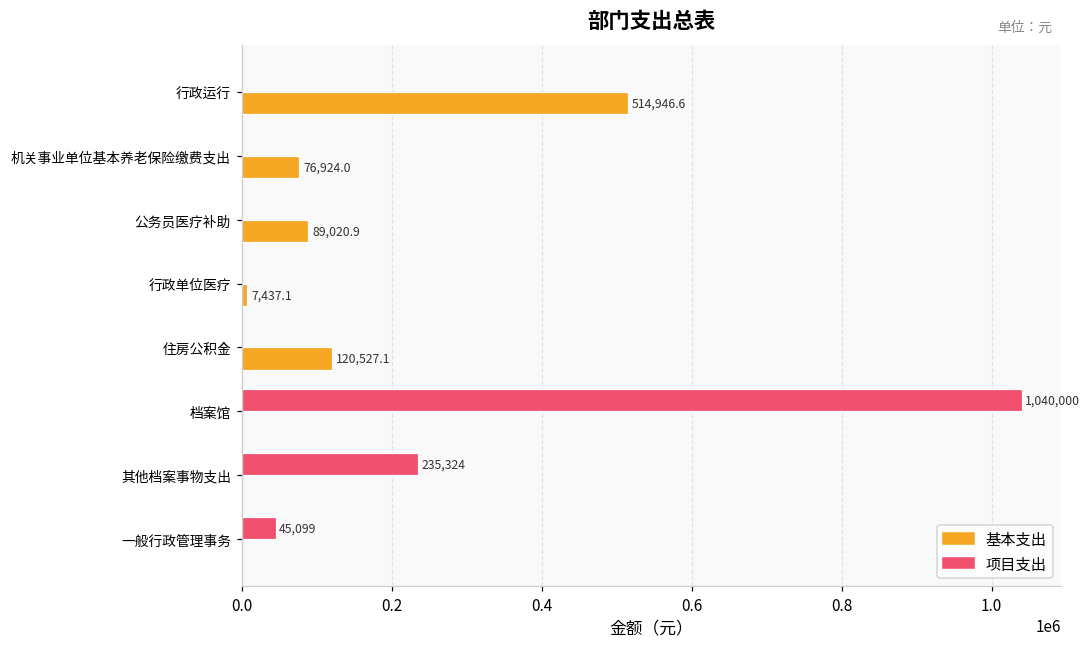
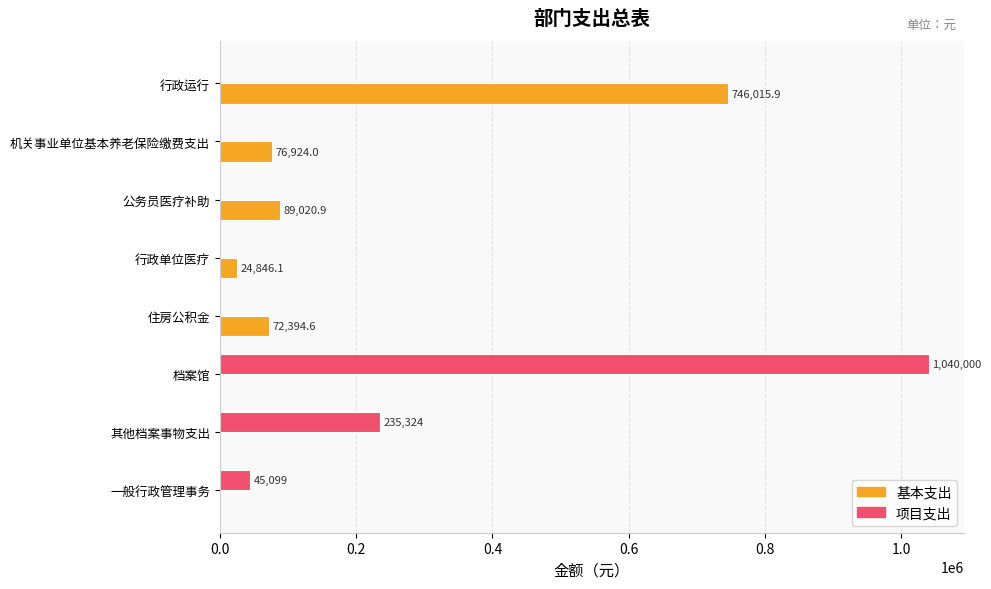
基本支出, 行政运行: 514,946.6 -> 746,015.9
基本支出, 行政单位医疗: 7,437.1 -> 24,846.1
基本支出, 住房公积金: 120,527.1 -> 72,394.6
